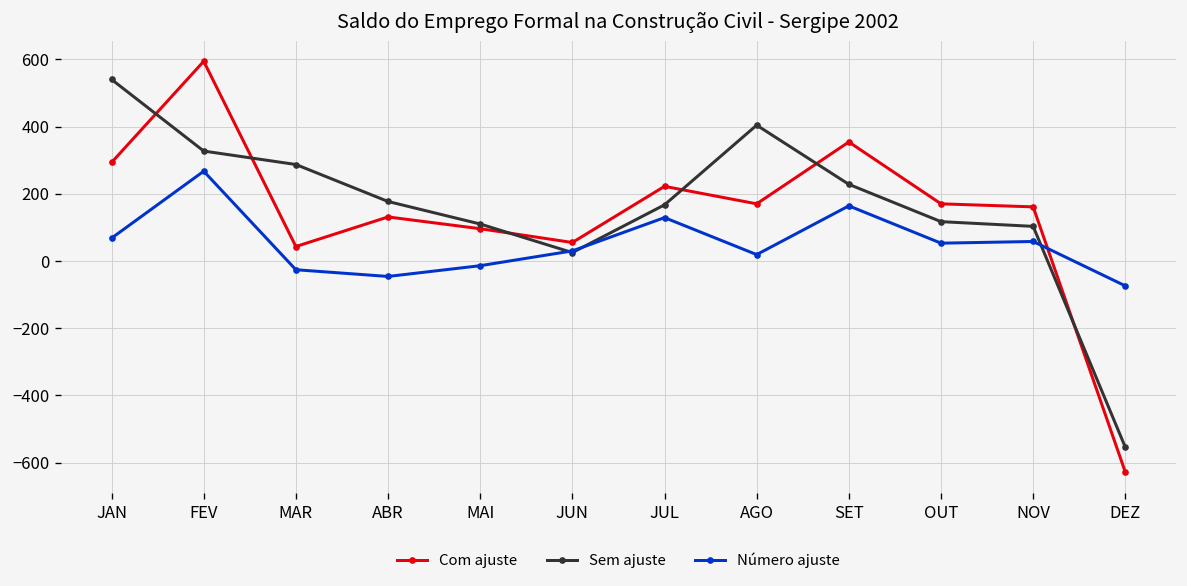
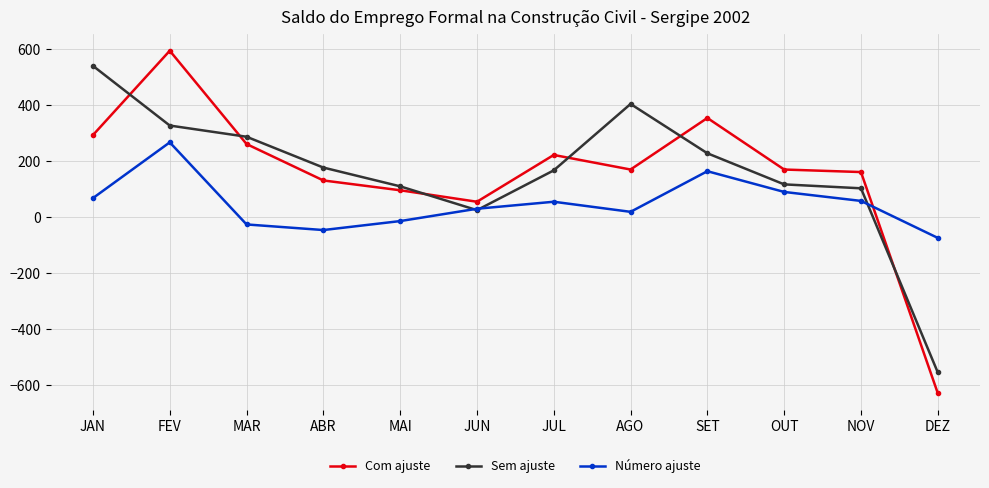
Com ajuste, MAR: 40 -> 260
Número ajuste, JUL: 130 -> 60
Número ajuste, OUT: 50 -> 90
